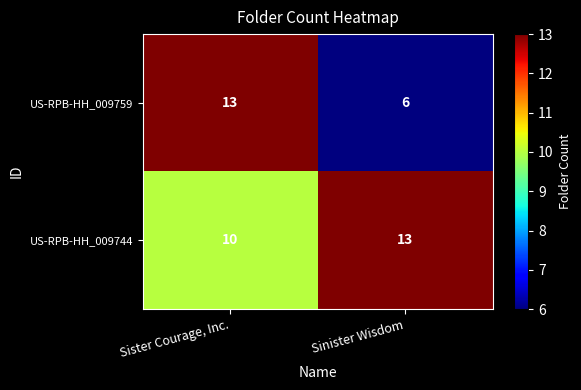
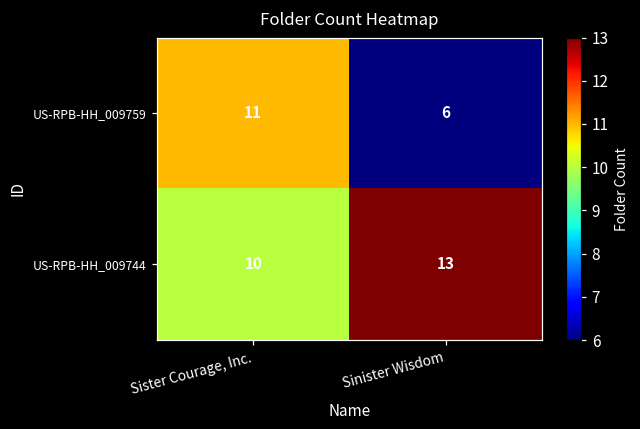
US-RPB-HH_009759, Sister Courage, Inc.: 13 -> 11
